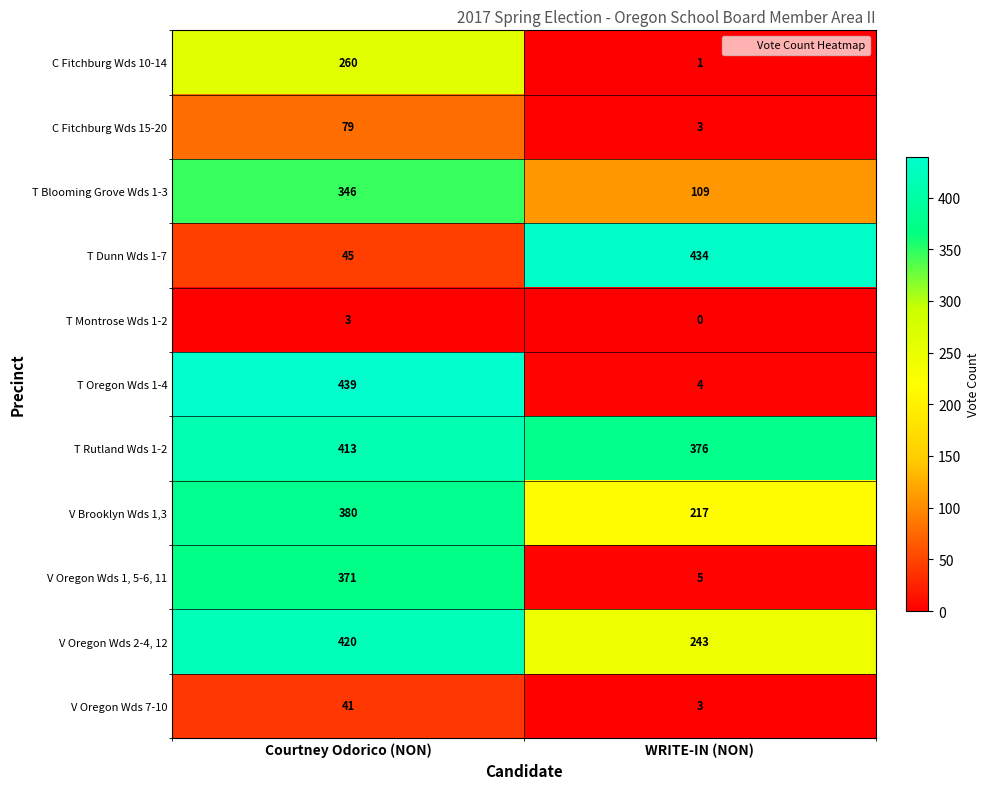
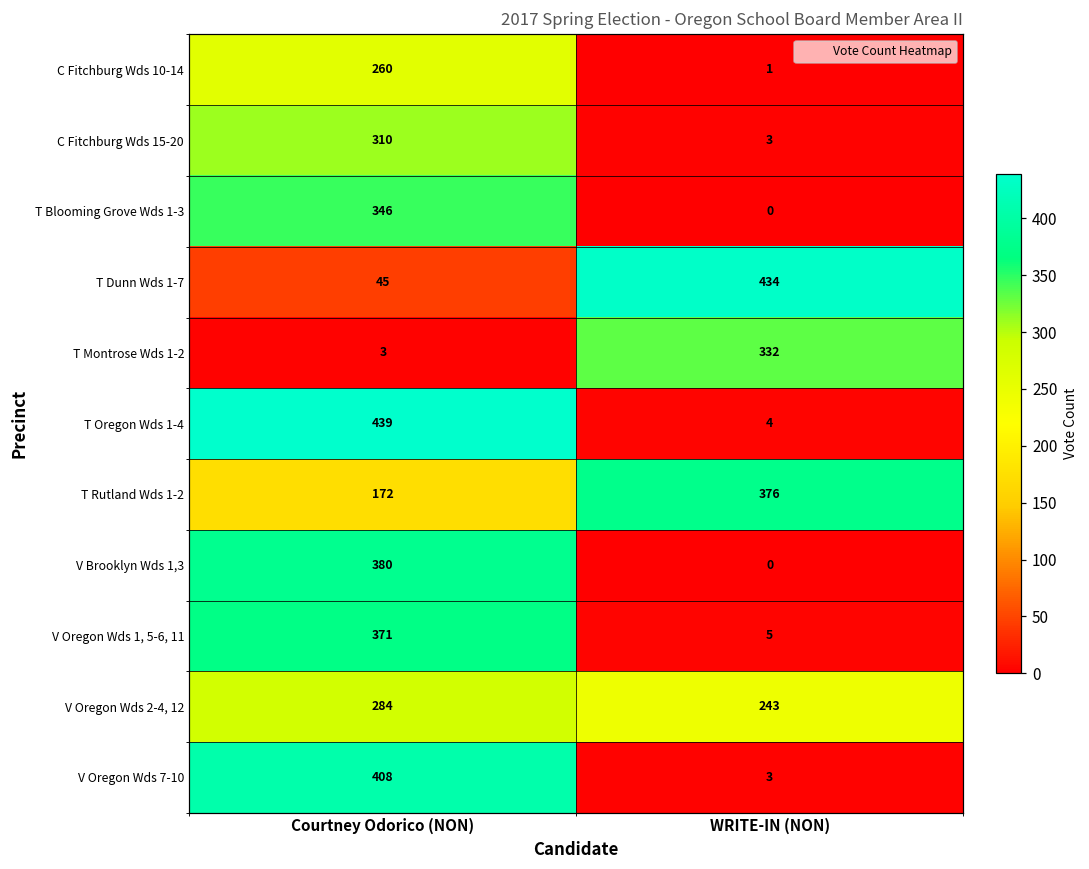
C Fitchburg Wds 15-20, Courtney Odorico (NON): 79 -> 310
T Blooming Grove Wds 1-3, WRITE-IN (NON): 109 -> 0
T Montrose Wds 1-2, WRITE-IN (NON): 0 -> 332
T Rutland Wds 1-2, Courtney Odorico (NON): 413 -> 172
V Brooklyn Wds 1,3, WRITE-IN (NON): 217 -> 0
V Oregon Wds 2-4, 12, Courtney Odorico (NON): 420 -> 284
V Oregon Wds 7-10, Courtney Odorico (NON): 41 -> 408
